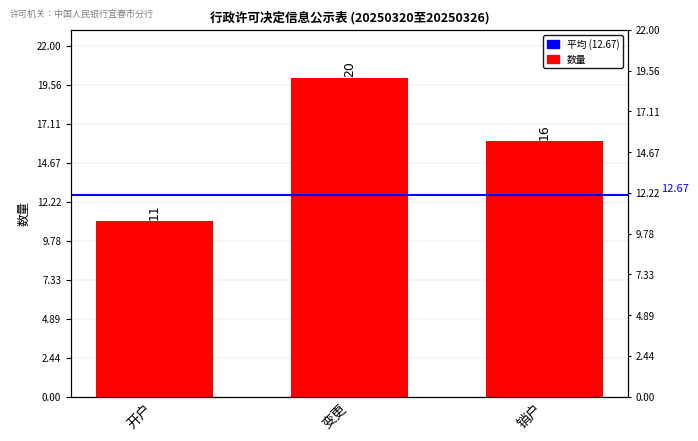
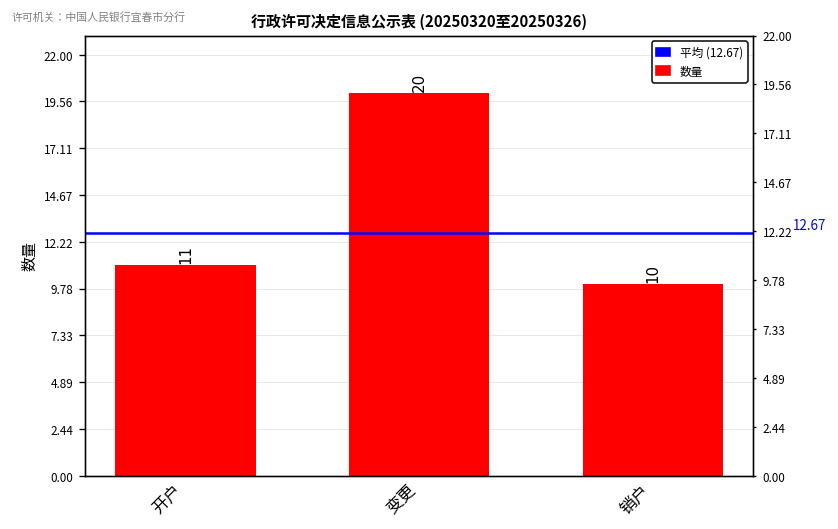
销户: 16 -> 10
